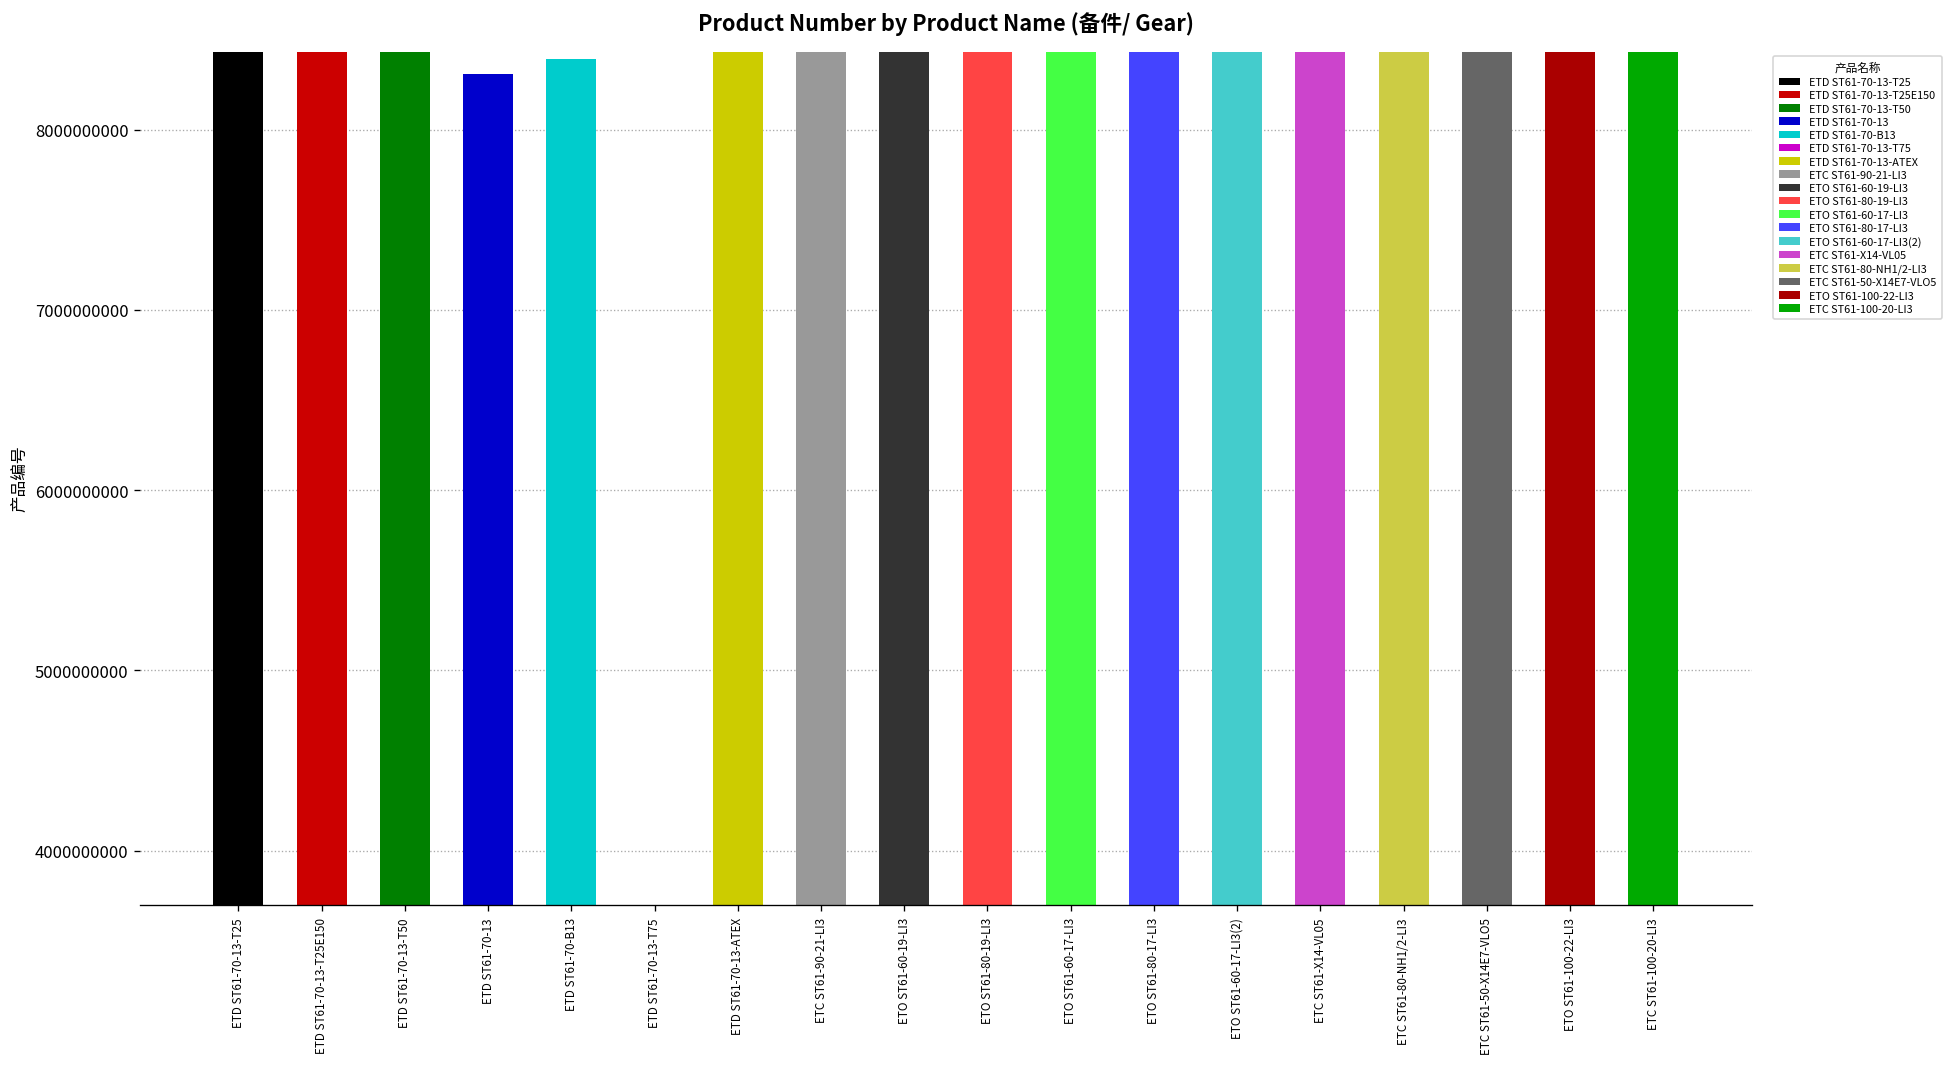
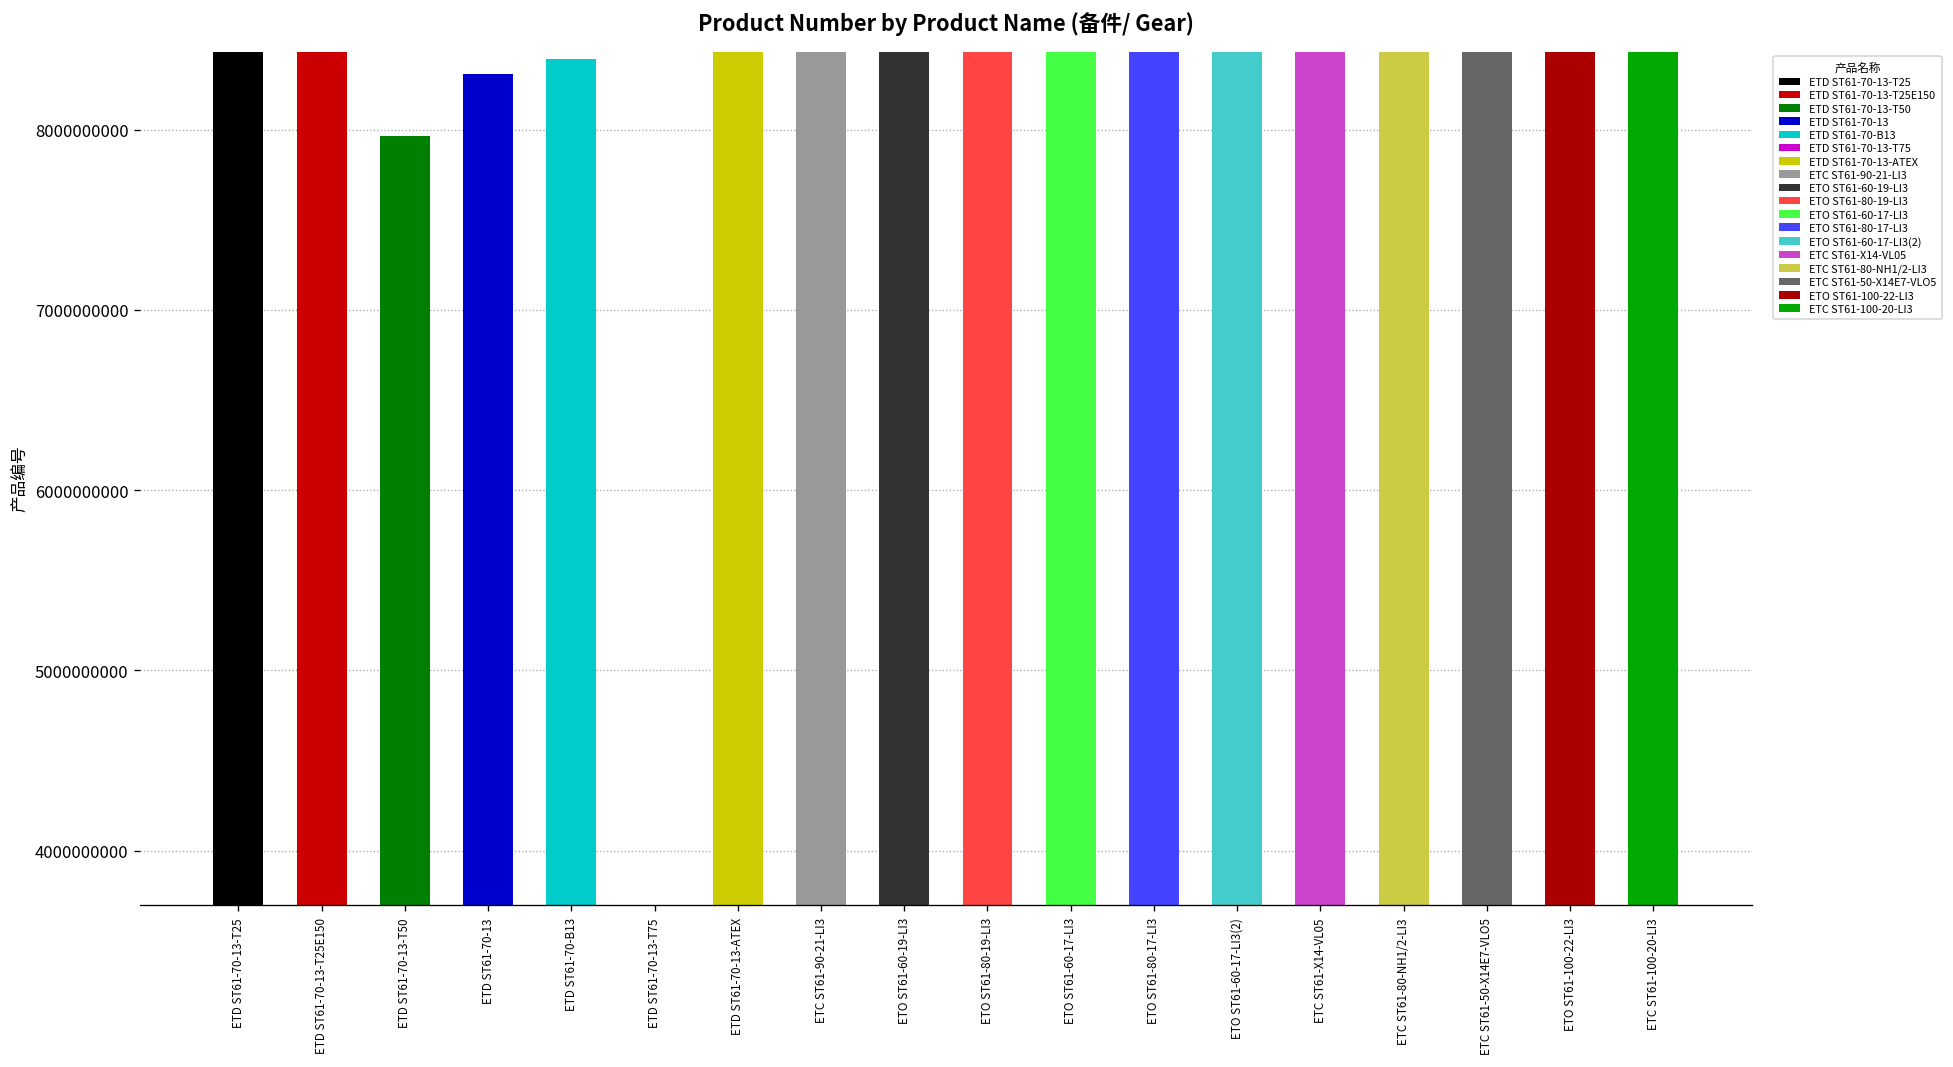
ETD ST61-70-13-T50: 8430000000 -> 7960000000
